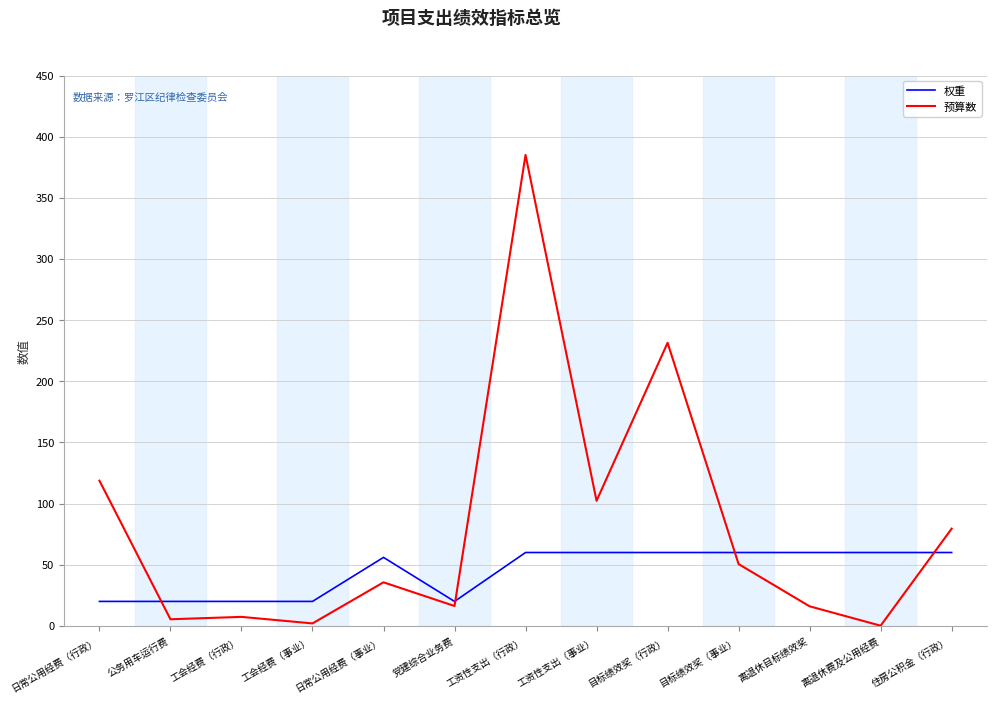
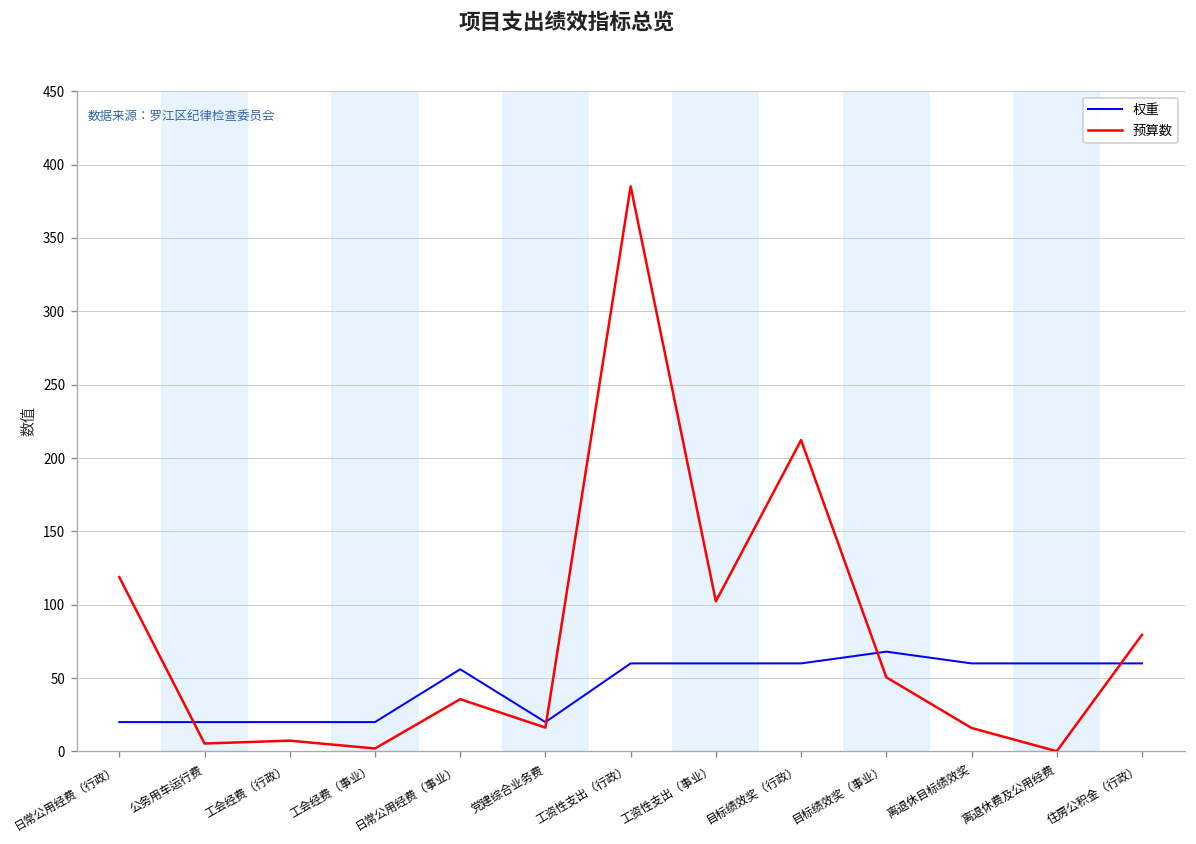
预算数, 目标绩效奖（行政）: 232 -> 212
权重, 目标绩效奖（事业）: 60 -> 68
